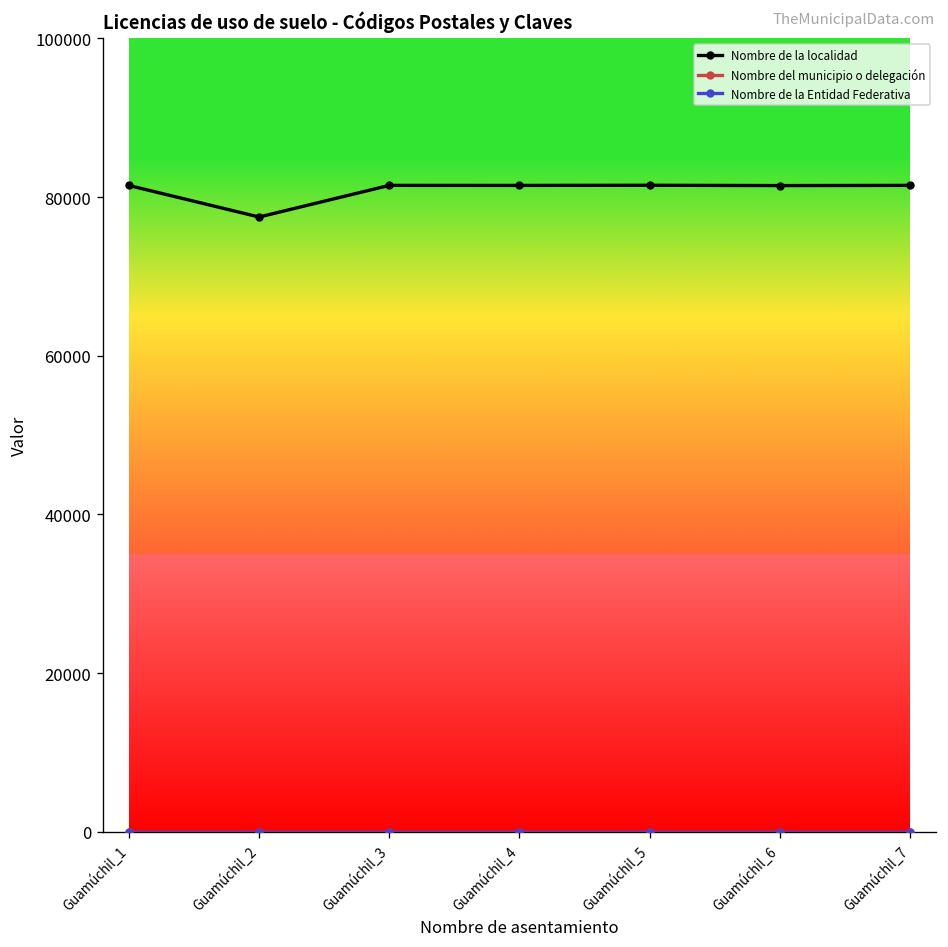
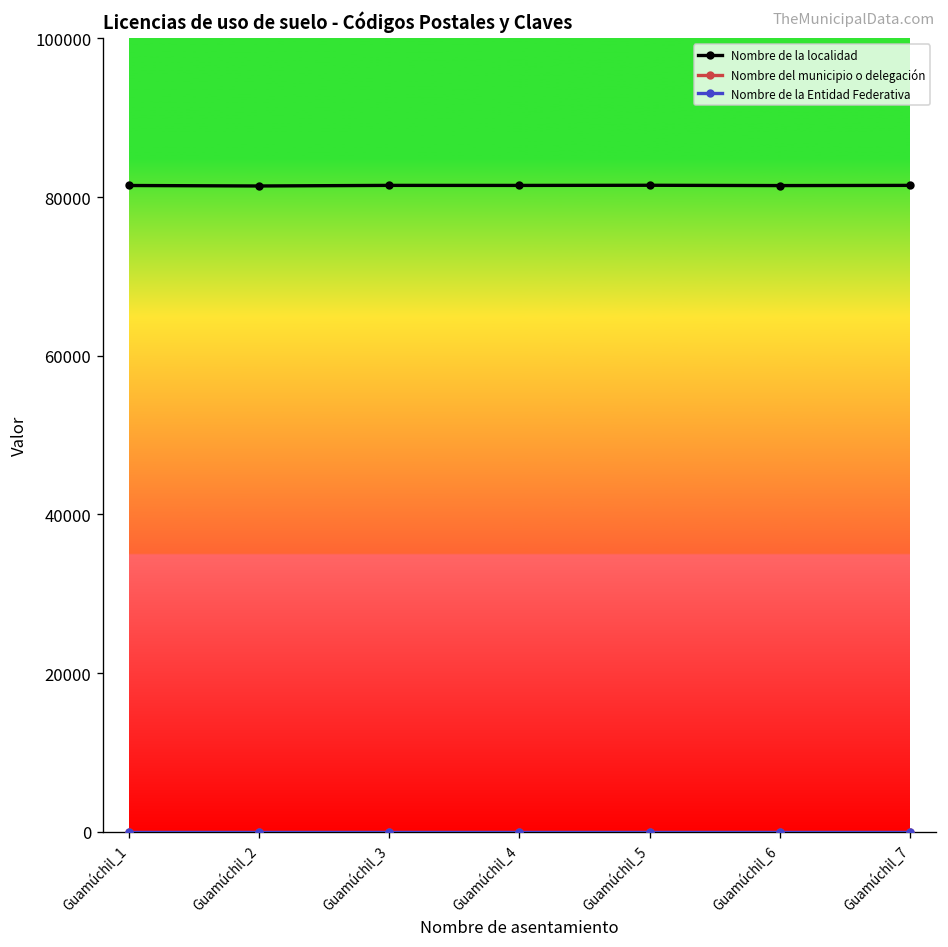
Nombre de la localidad, Guamúchil_2: 77000 -> 81000
